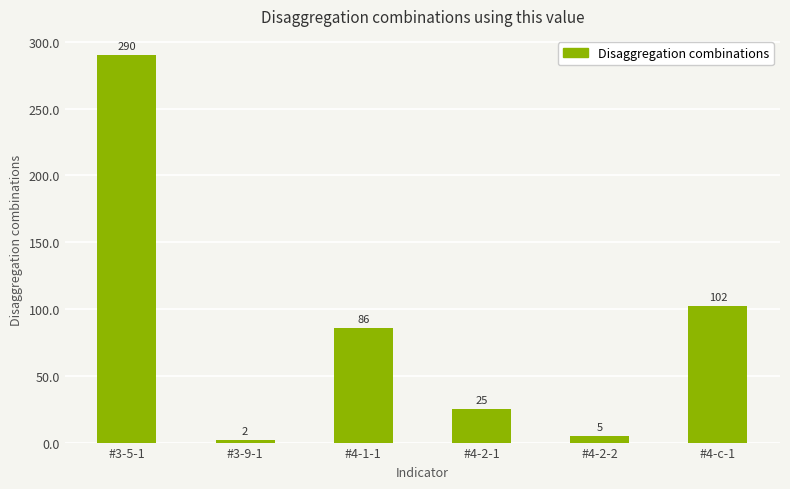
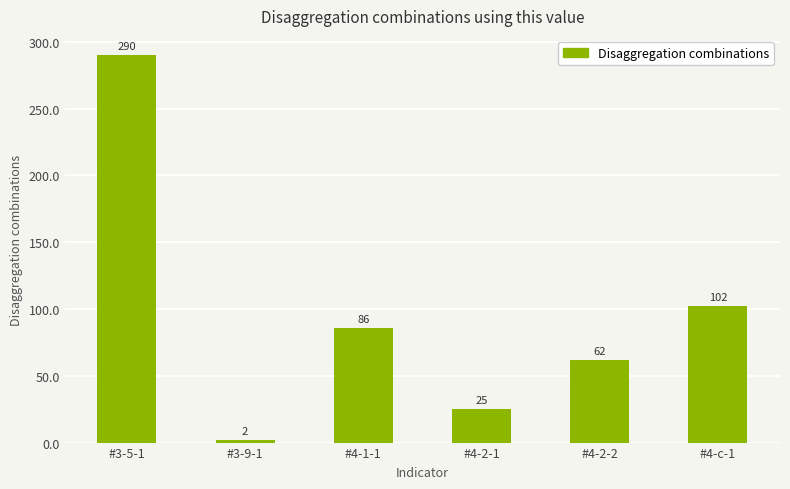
#4-2-2: 5 -> 62
